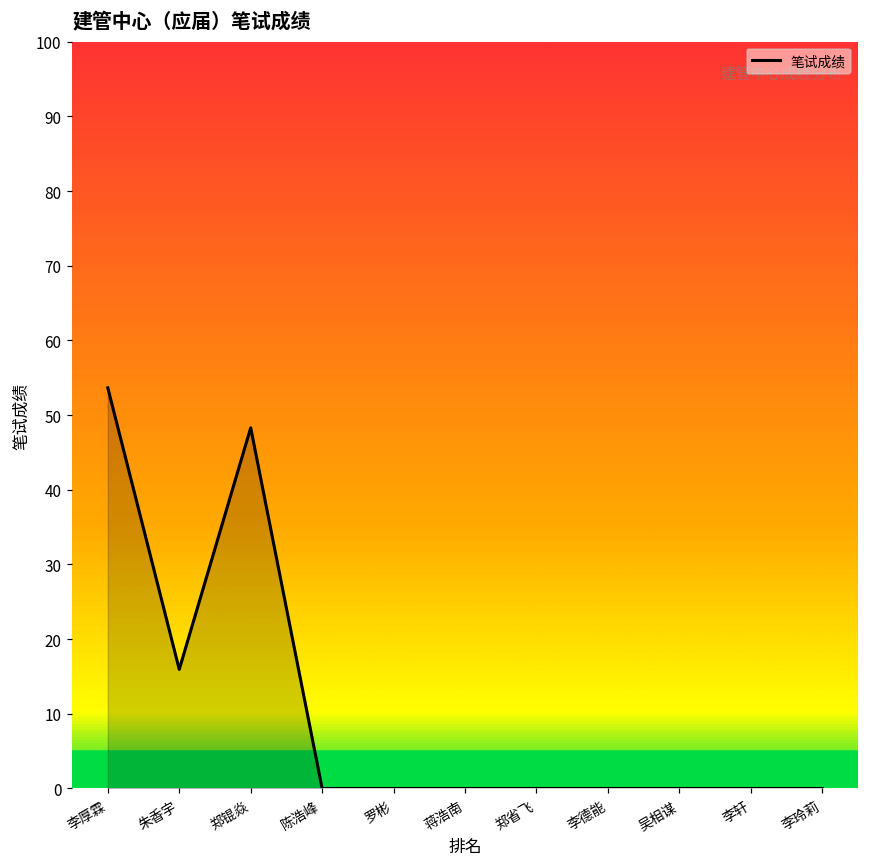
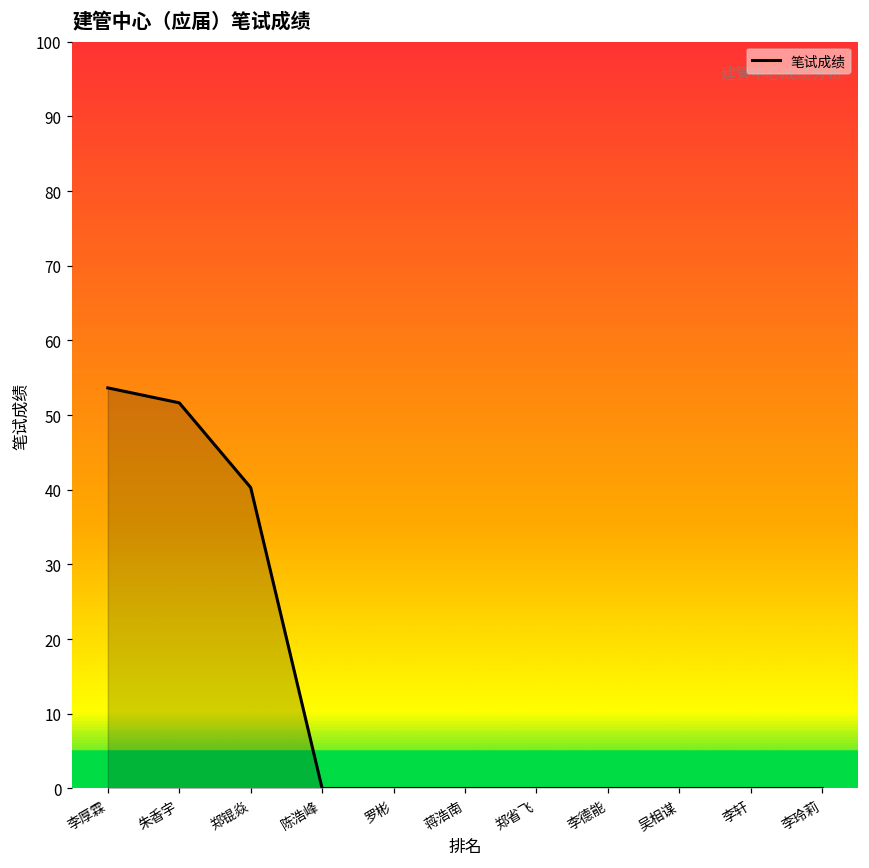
朱香宇: 16 -> 52
郑锟焱: 48 -> 40
